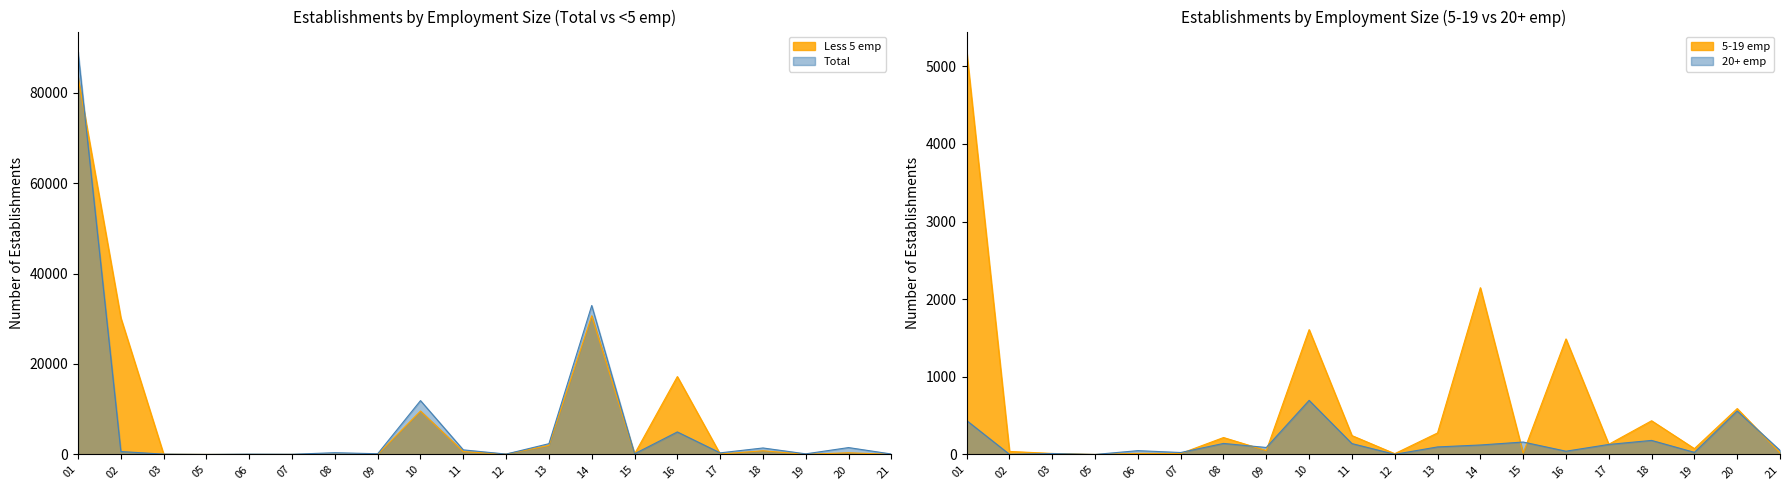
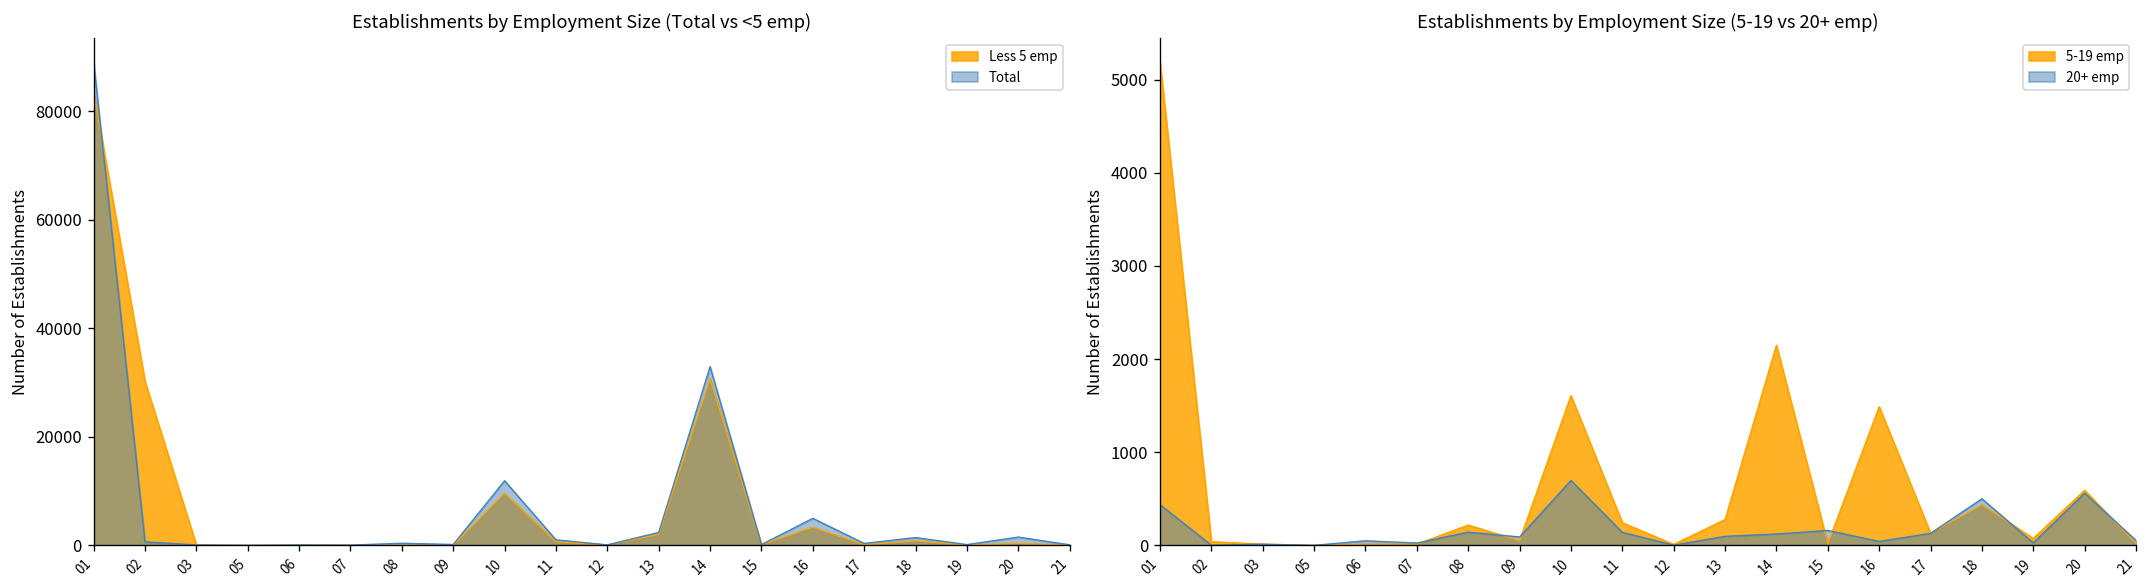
Establishments by Employment Size (Total vs <5 emp), Less 5 emp, 16: 17000 -> 3000
Establishments by Employment Size (5-19 vs 20+ emp), 20+ emp, 18: 200 -> 500
